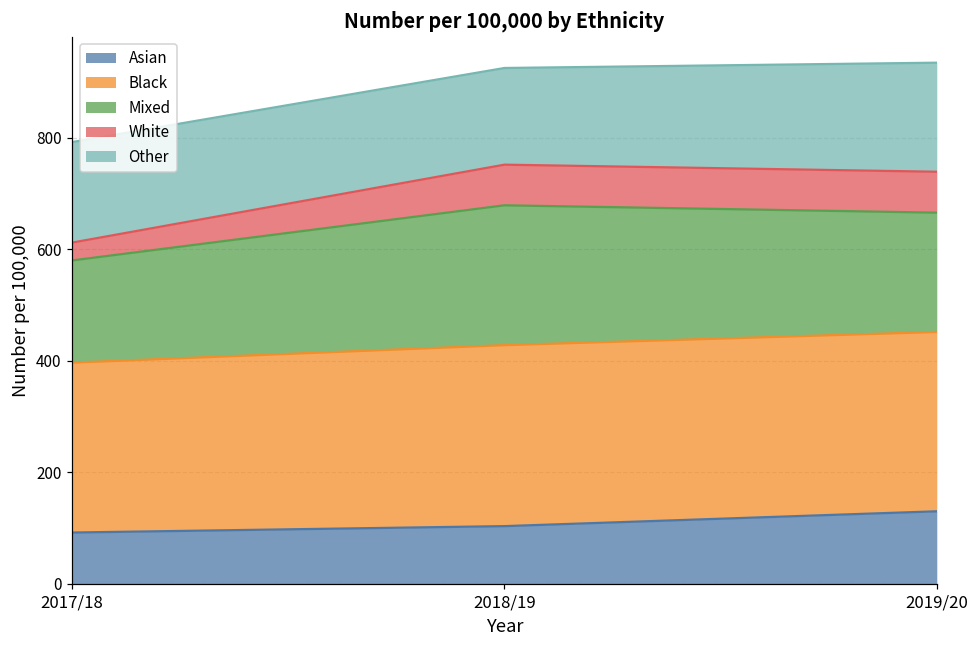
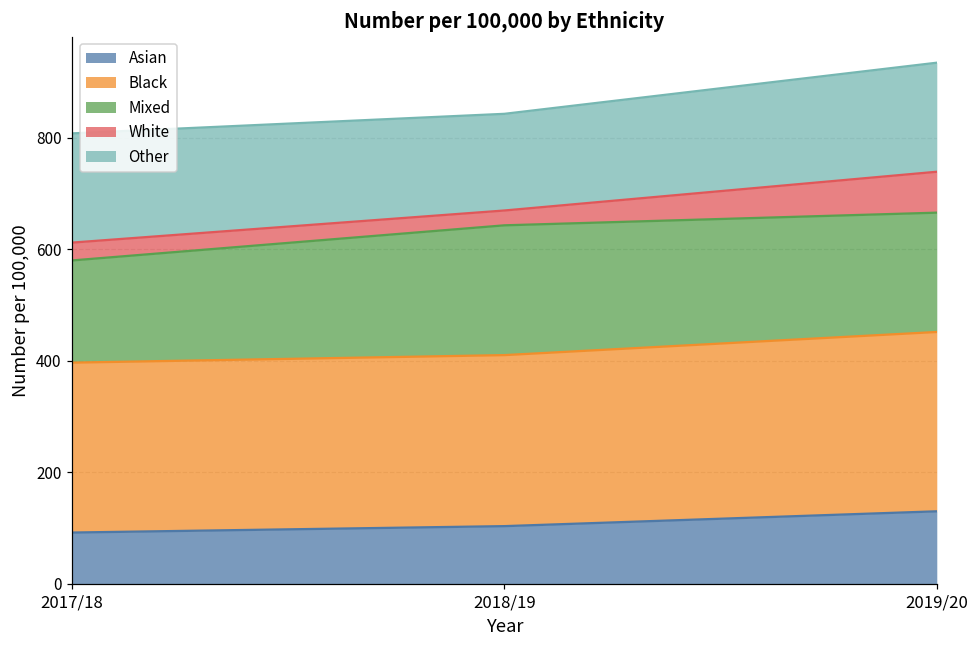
Other, 2017/18: 180 -> 200
Black, 2018/19: 320 -> 310
Mixed, 2018/19: 250 -> 230
White, 2018/19: 70 -> 30
